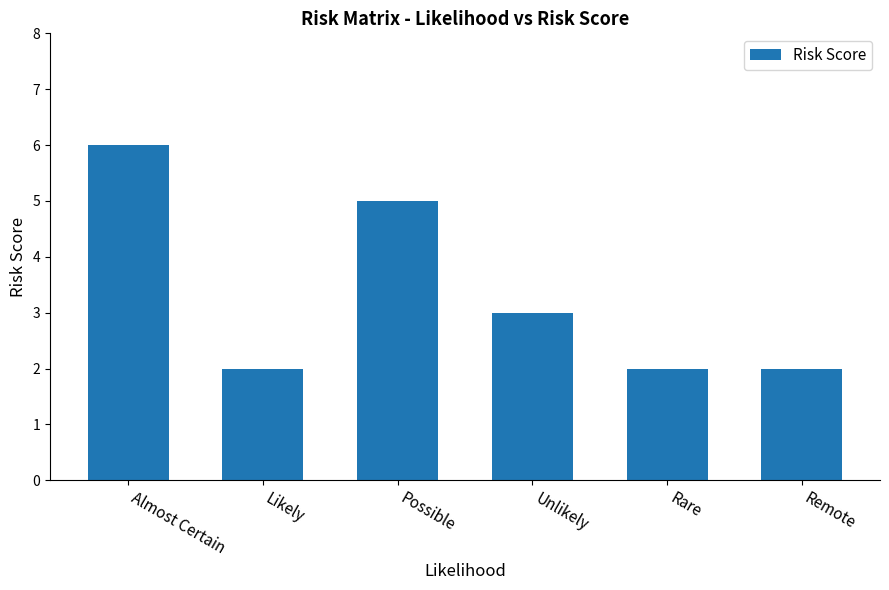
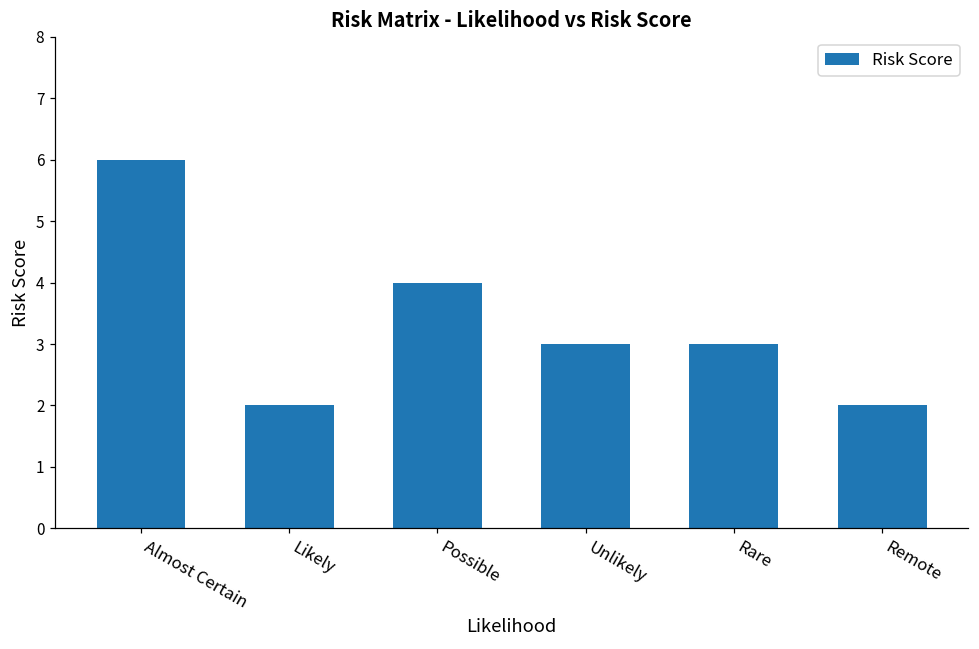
Possible: 5 -> 4
Rare: 2 -> 3
